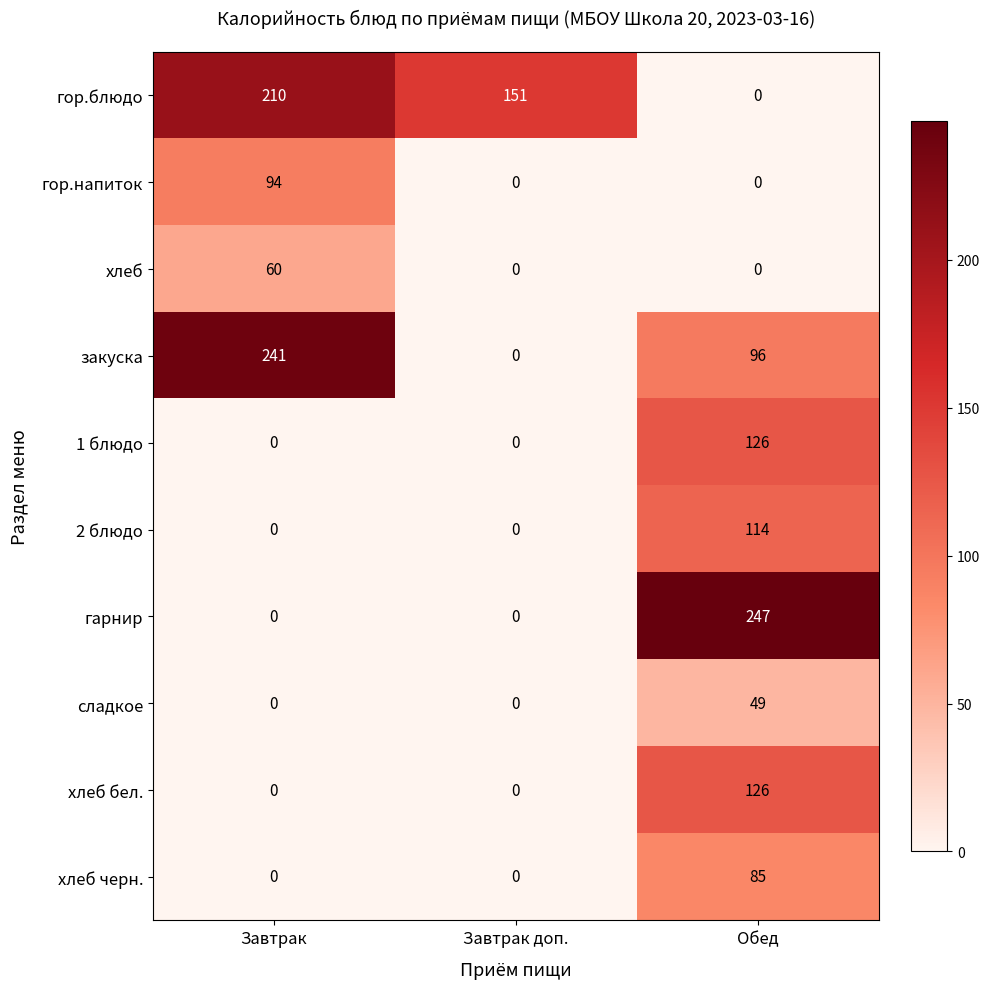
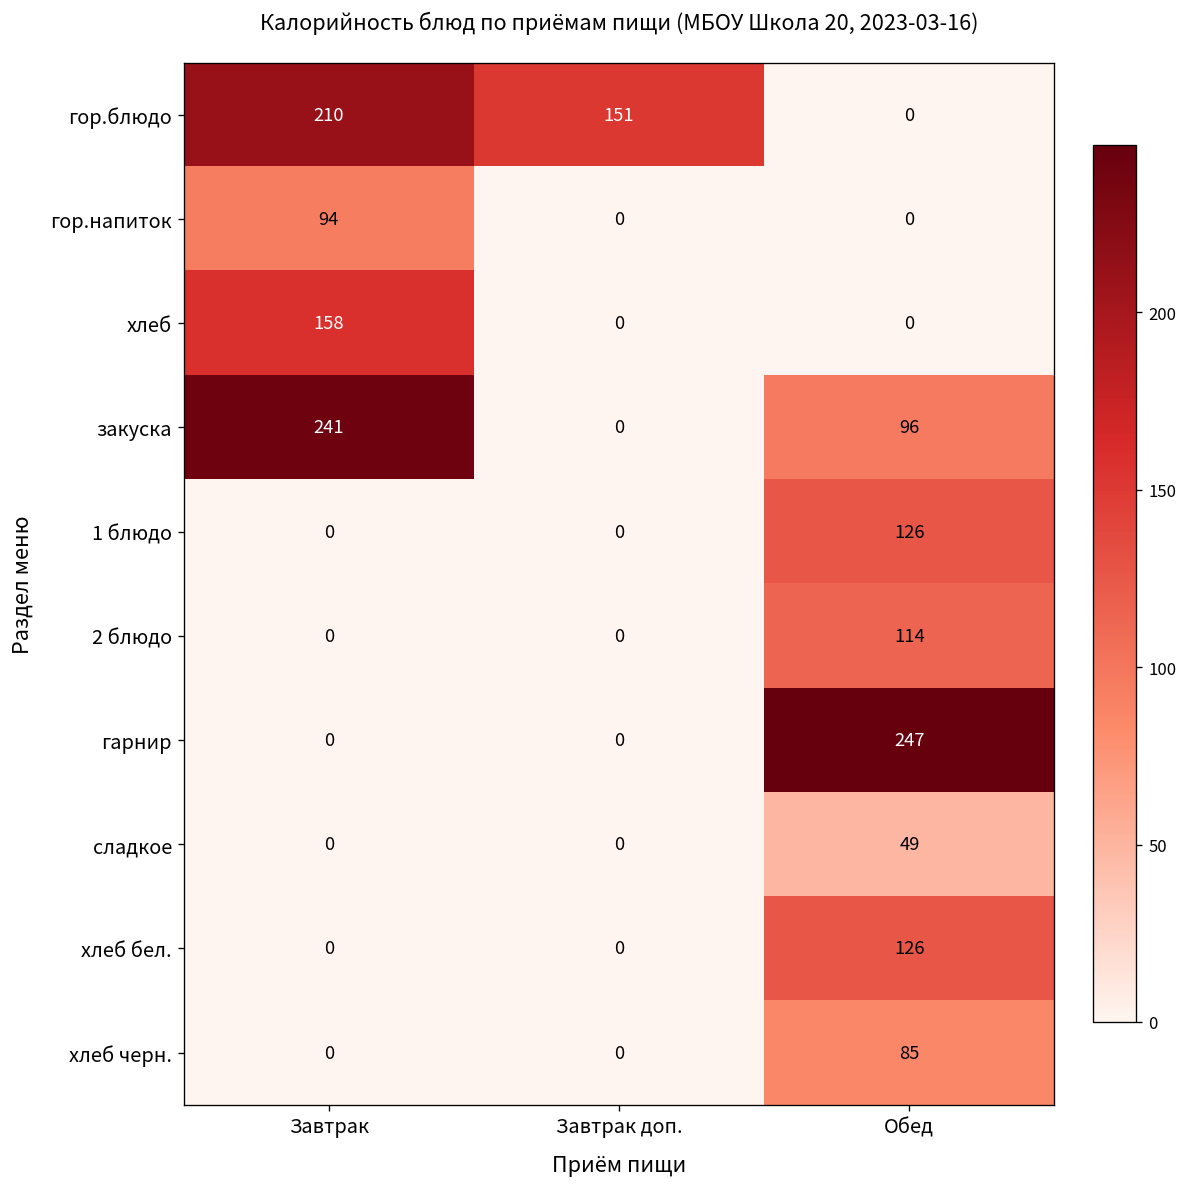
хлеб, Завтрак: 60 -> 158
